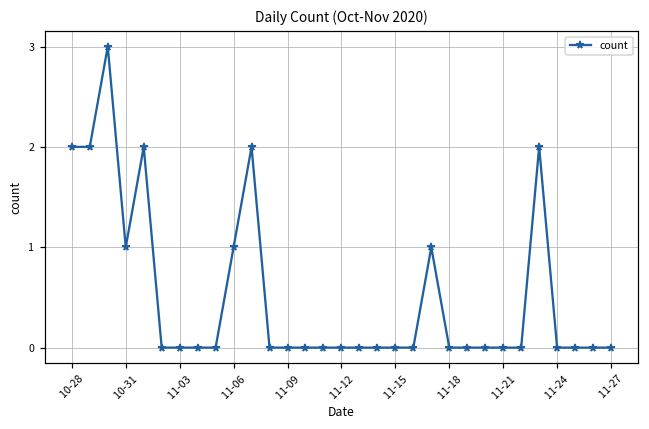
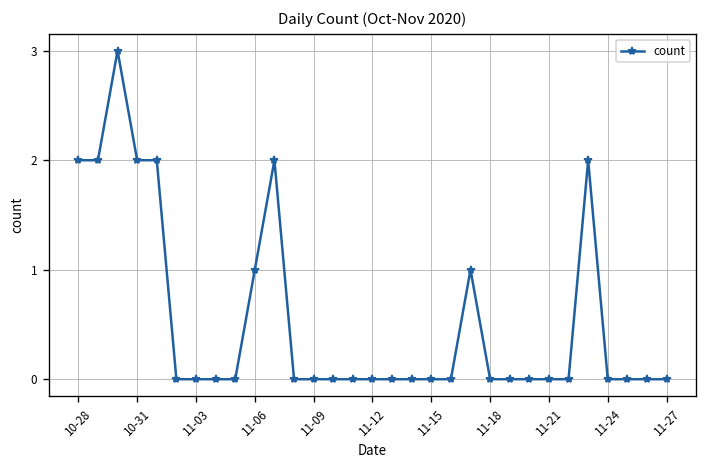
10-31: 1 -> 2
